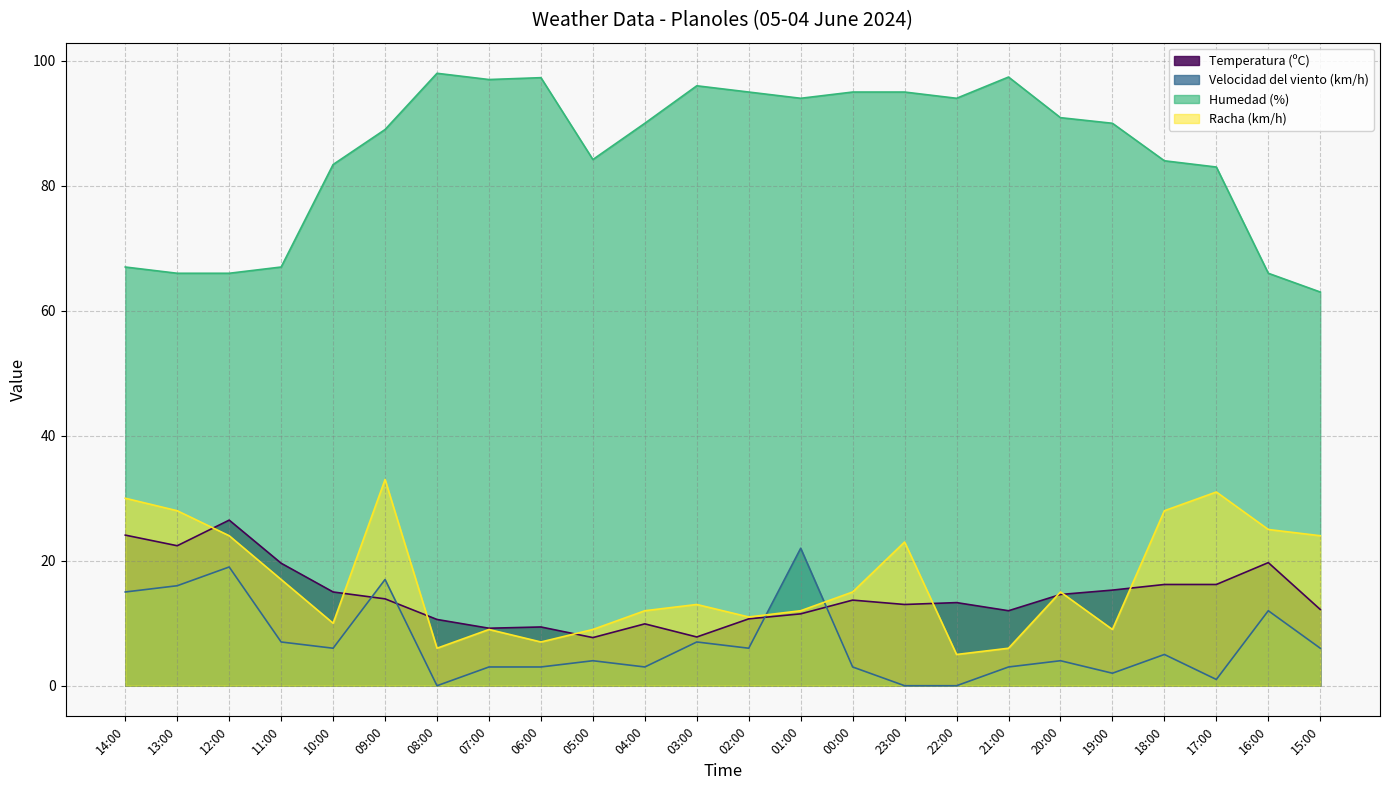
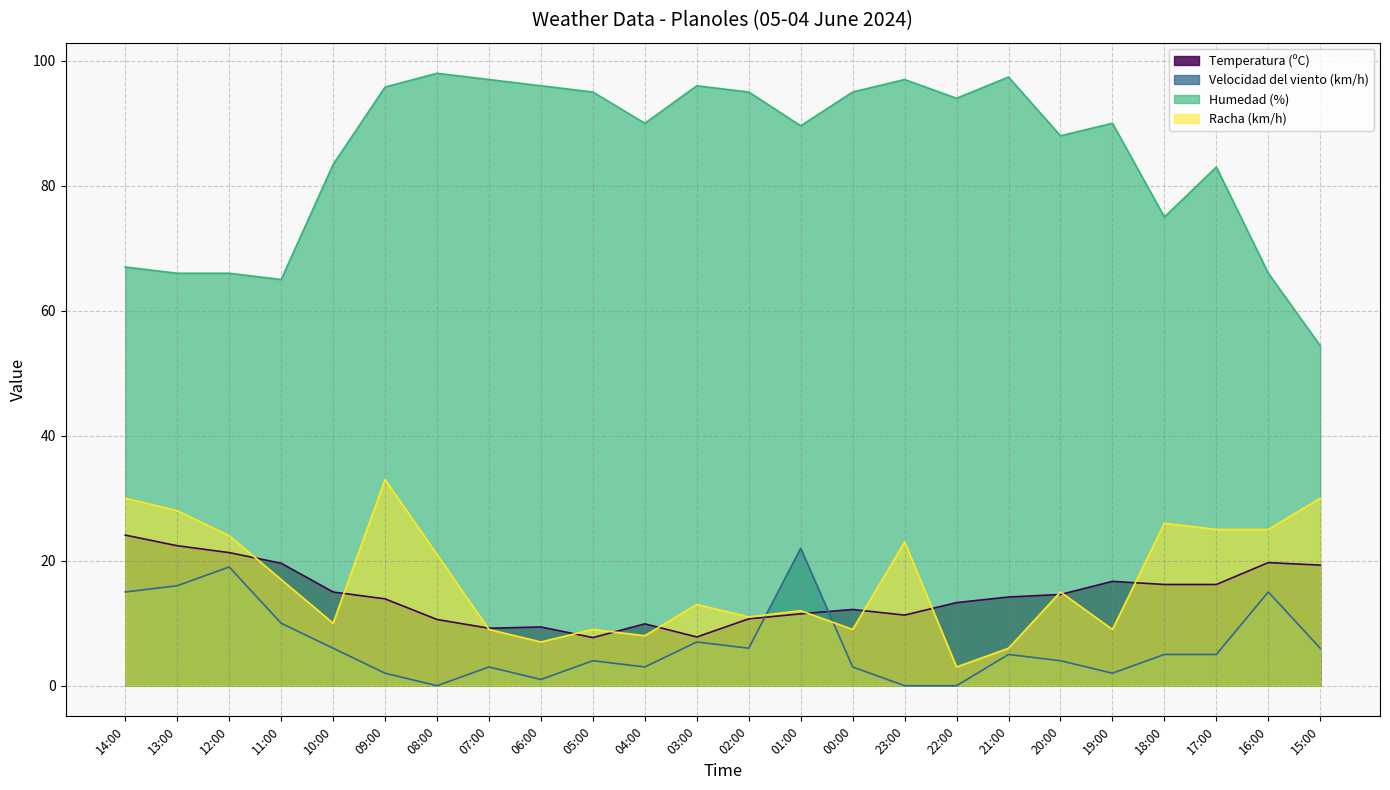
Temperatura (ºC), 12:00: 27 -> 21
Velocidad del viento (km/h), 11:00: 7 -> 10
Humedad (%), 11:00: 67 -> 65
Velocidad del viento (km/h), 09:00: 17 -> 2
Humedad (%), 09:00: 89 -> 96
Racha (km/h), 08:00: 6 -> 21
Velocidad del viento (km/h), 06:00: 3 -> 1
Humedad (%), 06:00: 97 -> 96
Humedad (%), 05:00: 84 -> 95
Racha (km/h), 04:00: 12 -> 8
Humedad (%), 01:00: 94 -> 90
Temperatura (ºC), 00:00: 14 -> 12
Racha (km/h), 00:00: 15 -> 9
Temperatura (ºC), 23:00: 13 -> 11
Humedad (%), 23:00: 95 -> 97
Racha (km/h), 22:00: 5 -> 3
Temperatura (ºC), 21:00: 12 -> 14
Velocidad del viento (km/h), 21:00: 3 -> 5
Humedad (%), 20:00: 91 -> 88
Temperatura (ºC), 19:00: 15 -> 17
Humedad (%), 18:00: 84 -> 75
Racha (km/h), 18:00: 28 -> 26
Velocidad del viento (km/h), 17:00: 1 -> 5
Racha (km/h), 17:00: 31 -> 25
Velocidad del viento (km/h), 16:00: 12 -> 15
Temperatura (ºC), 15:00: 12 -> 19
Humedad (%), 15:00: 63 -> 54
Racha (km/h), 15:00: 24 -> 30
